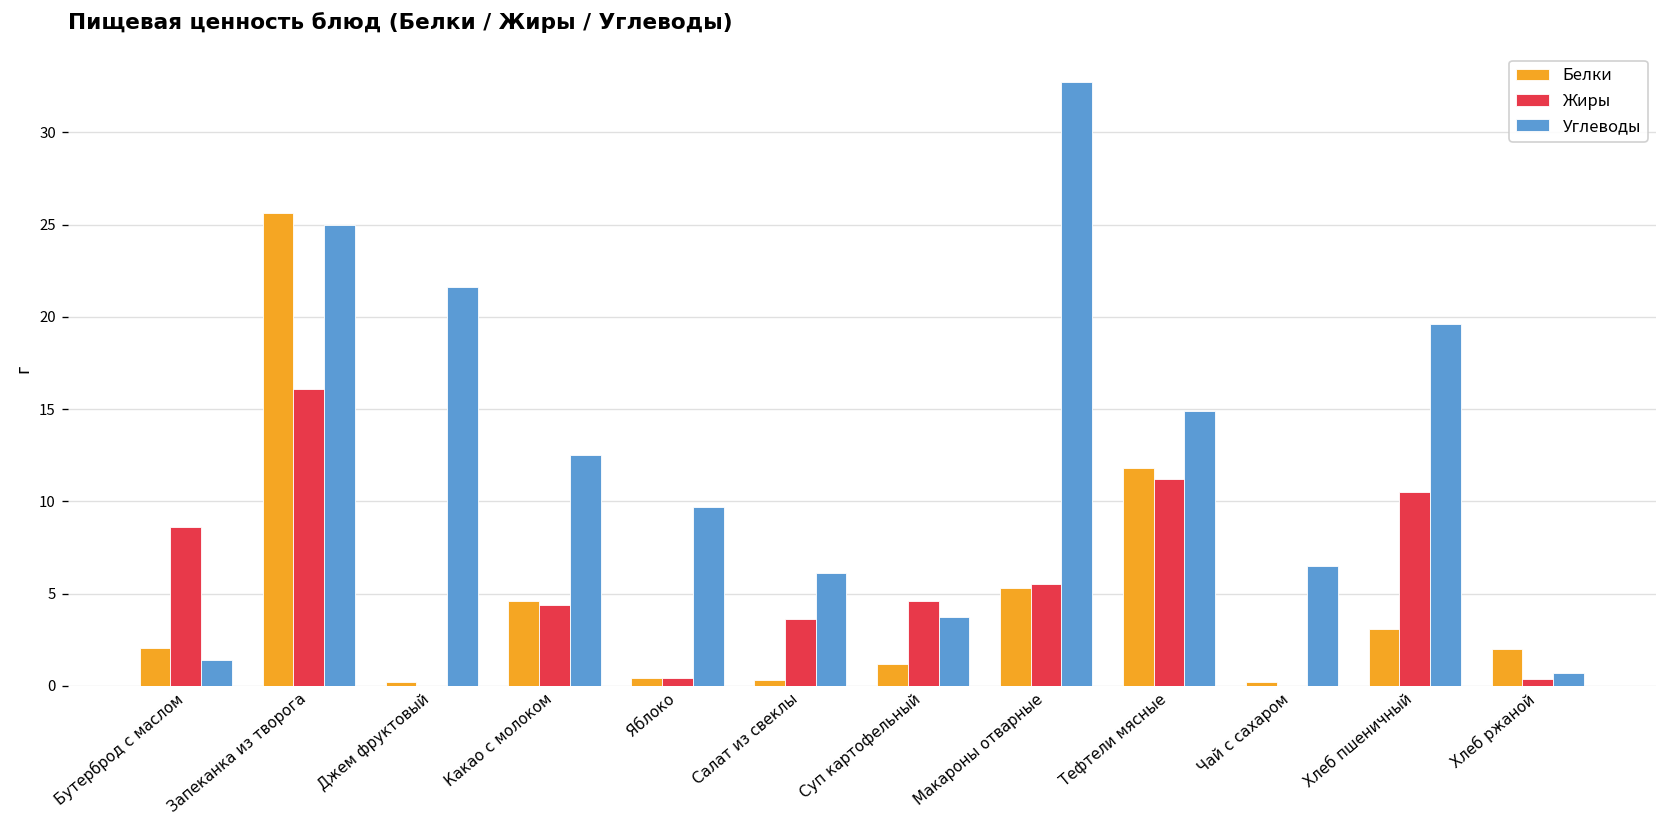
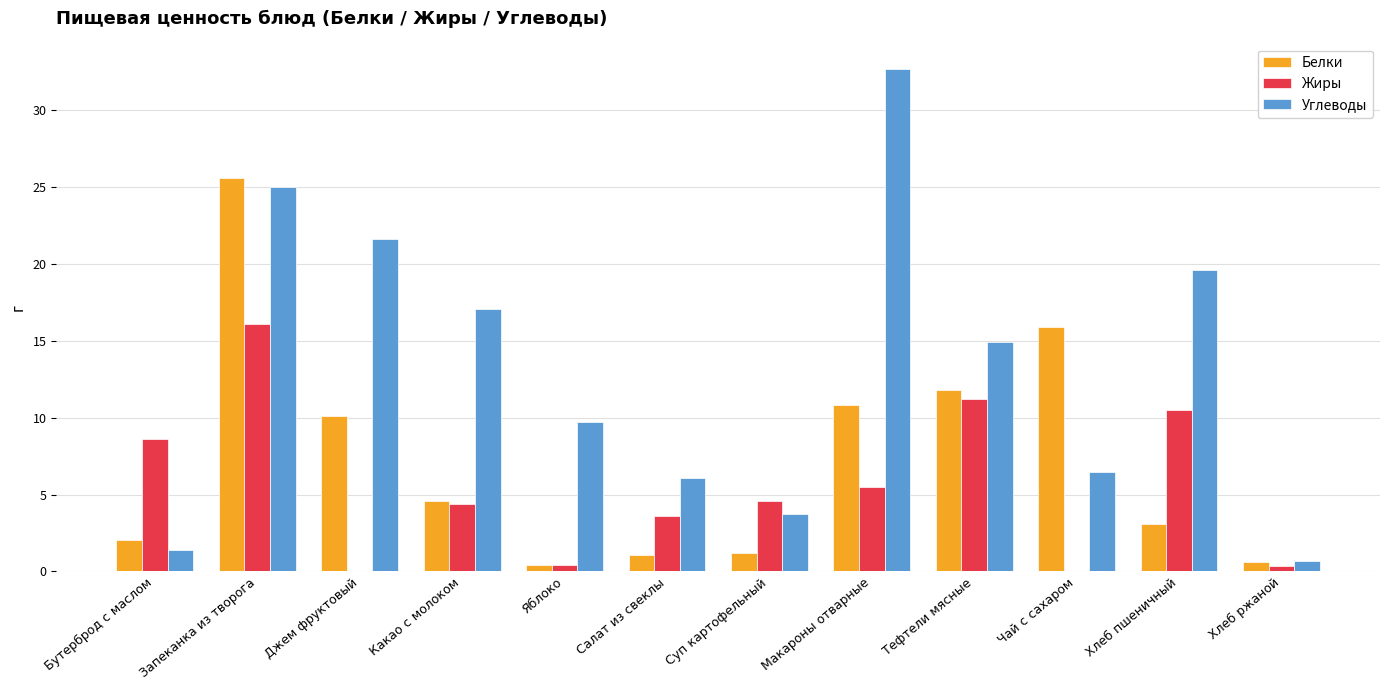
Белки, Джем фруктовый: 0.2 -> 10.1
Углеводы, Какао с молоком: 12.5 -> 17.1
Белки, Салат из свеклы: 0.3 -> 1.1
Белки, Макароны отварные: 5.3 -> 10.8
Белки, Чай с сахаром: 0.2 -> 15.9
Белки, Хлеб ржаной: 2.0 -> 0.6
